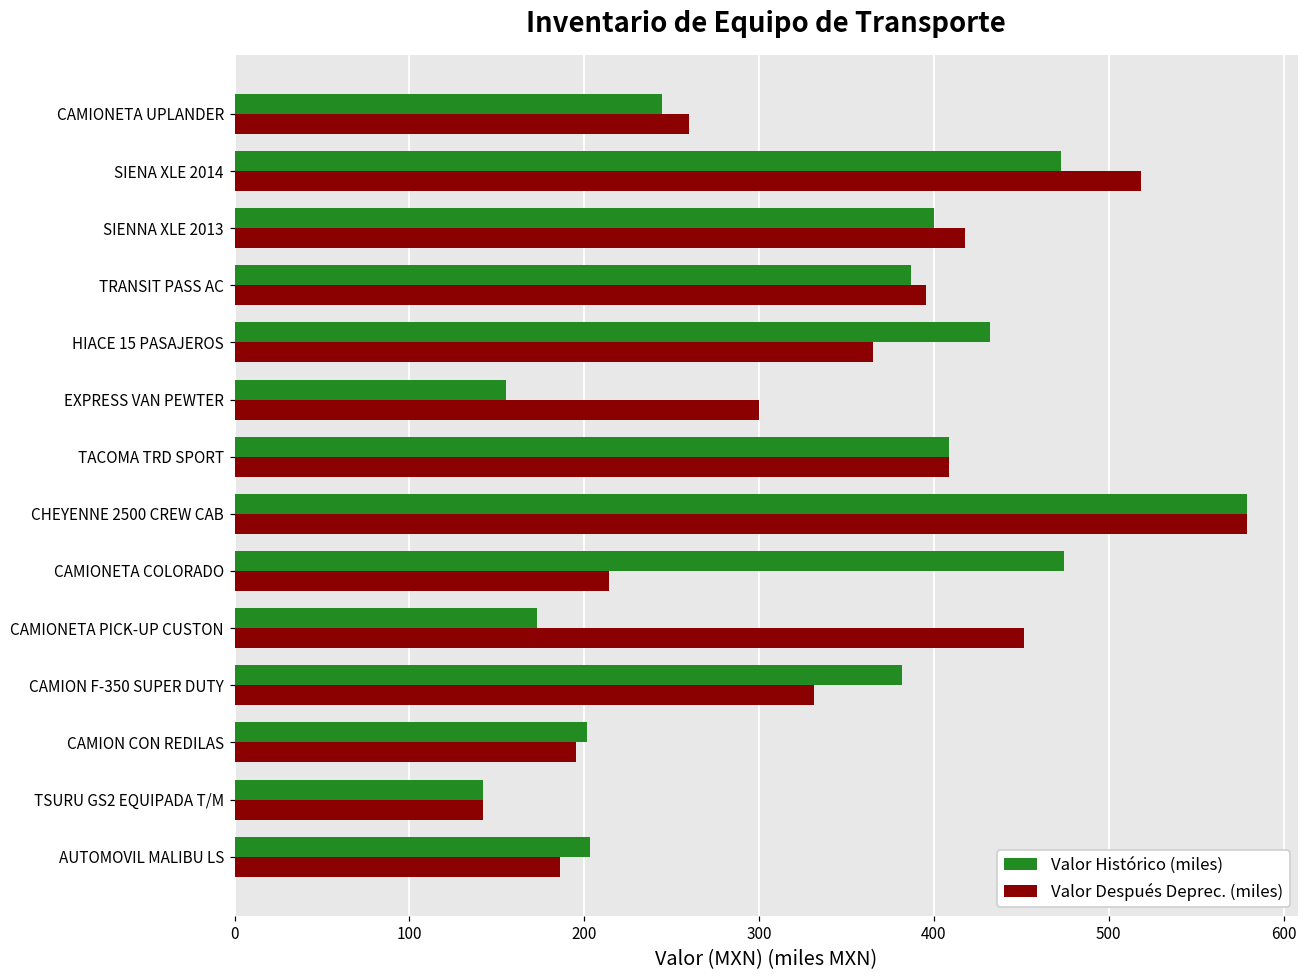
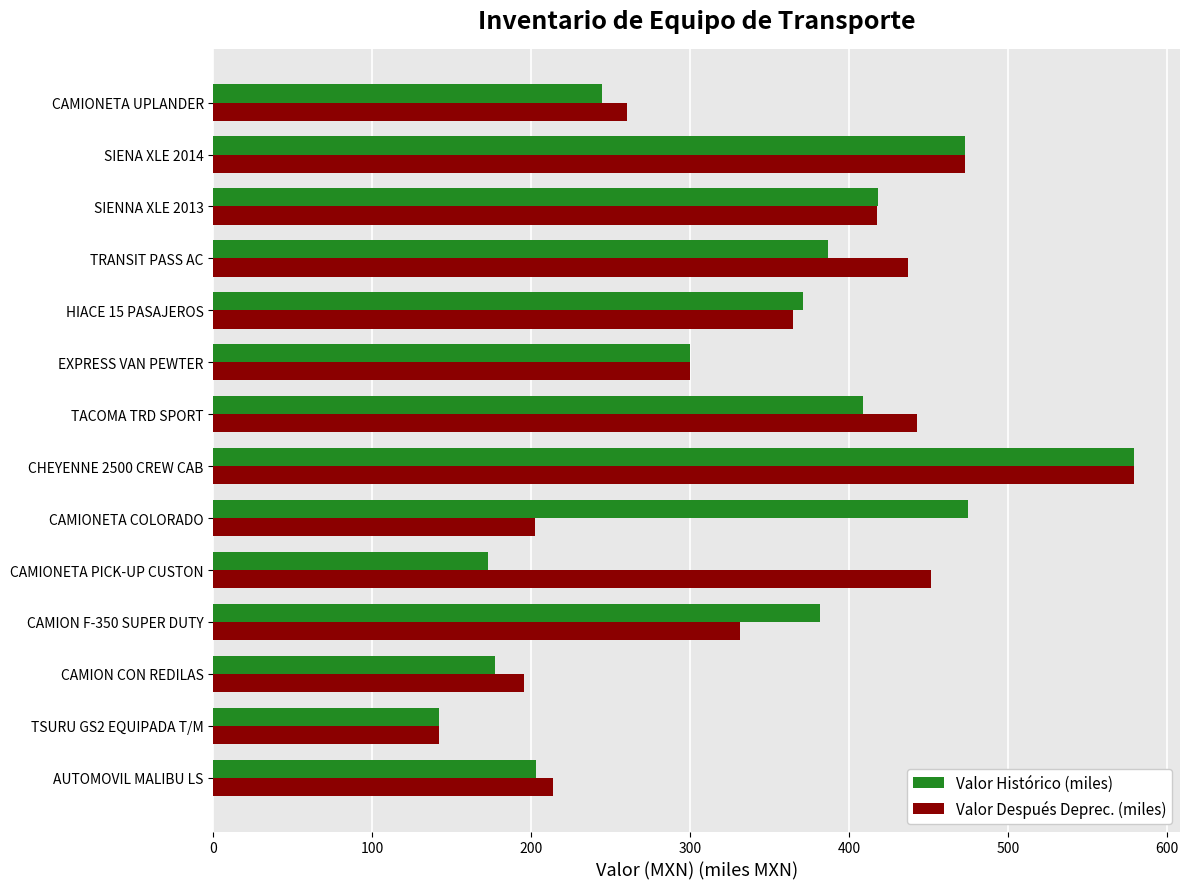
Valor Después Deprec. (miles), SIENA XLE 2014: 519 -> 473
Valor Histórico (miles), SIENNA XLE 2013: 400 -> 418
Valor Después Deprec. (miles), TRANSIT PASS AC: 396 -> 437
Valor Histórico (miles), HIACE 15 PASAJEROS: 432 -> 371
Valor Histórico (miles), EXPRESS VAN PEWTER: 155 -> 300
Valor Después Deprec. (miles), TACOMA TRD SPORT: 408 -> 443
Valor Después Deprec. (miles), CAMIONETA COLORADO: 214 -> 202
Valor Histórico (miles), CAMION CON REDILAS: 201 -> 177
Valor Después Deprec. (miles), AUTOMOVIL MALIBU LS: 186 -> 214
